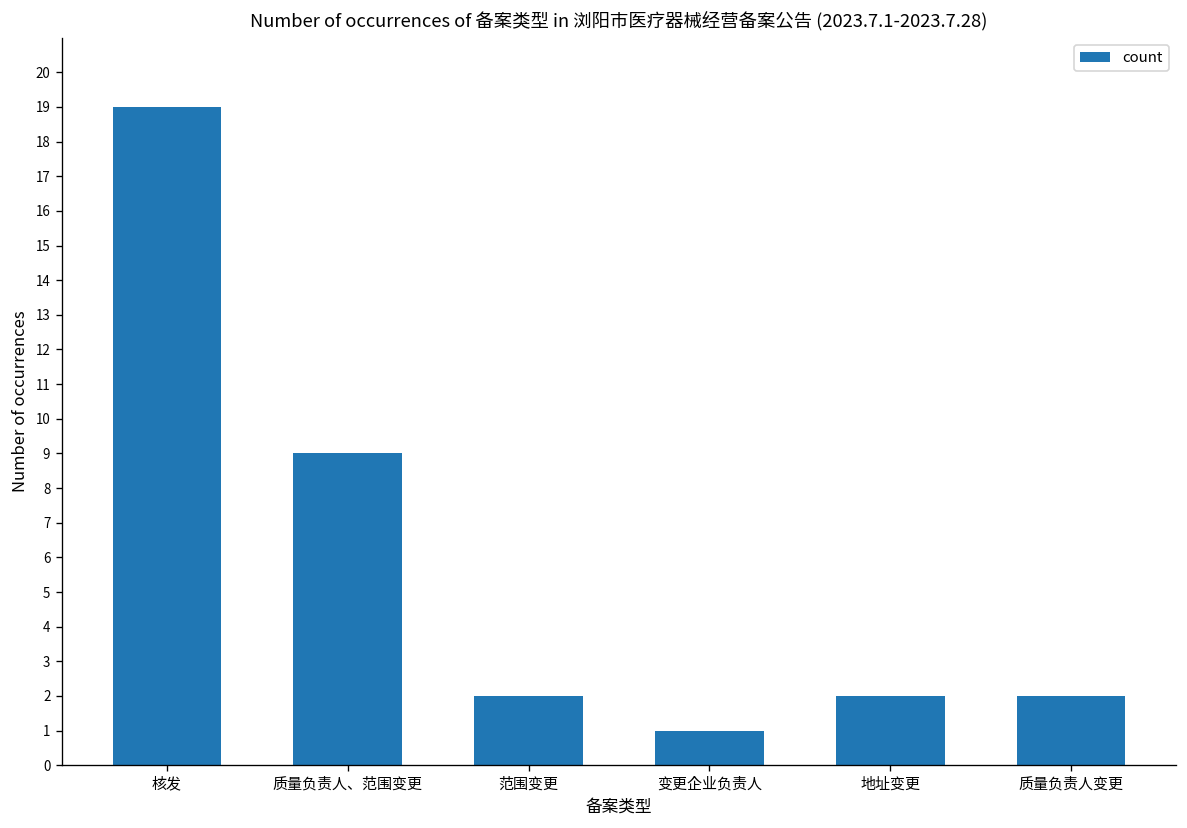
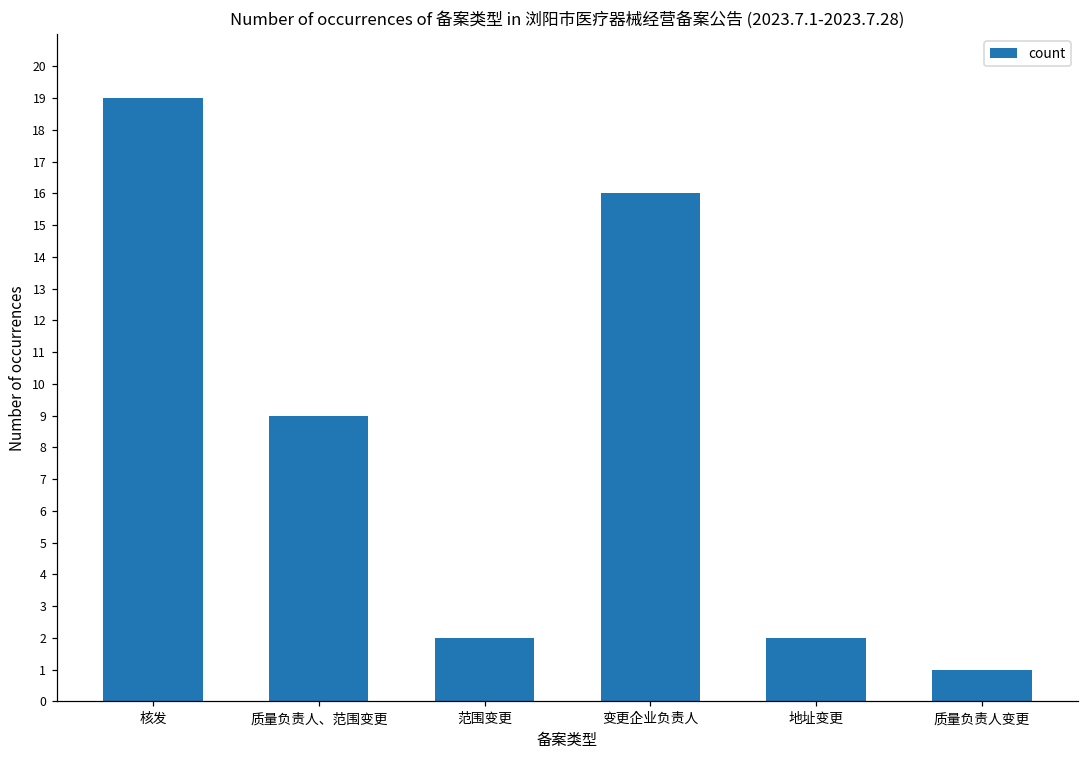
变更企业负责人: 1 -> 16
质量负责人变更: 2 -> 1
